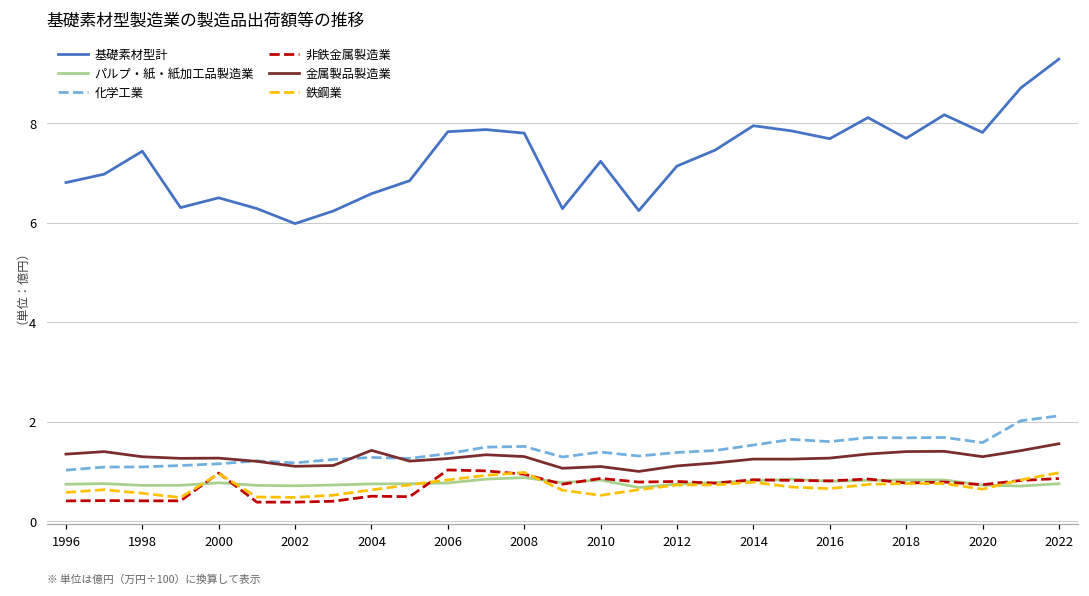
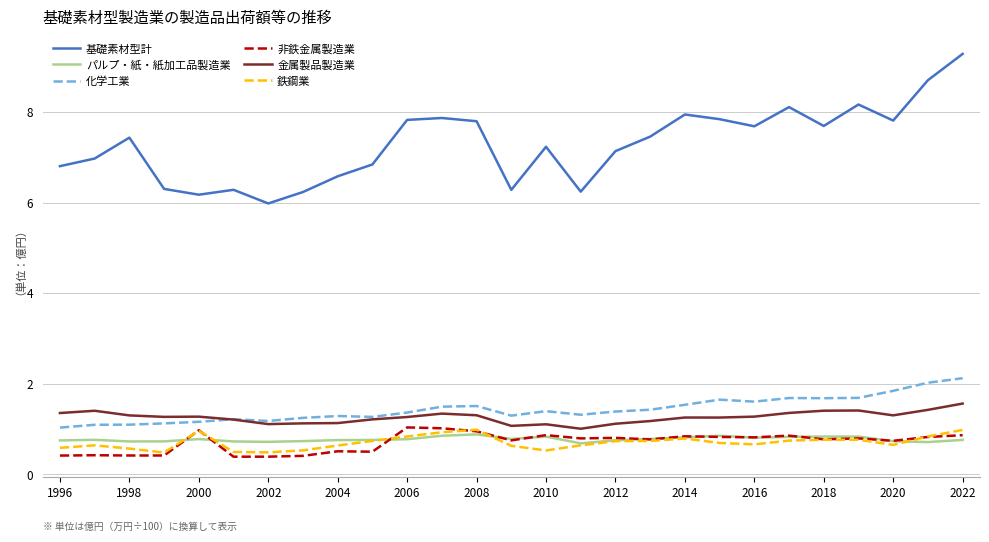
基礎素材型計, 2000: 6.5 -> 6.2
金属製品製造業, 2004: 1.4 -> 1.1
化学工業, 2020: 1.6 -> 1.8
